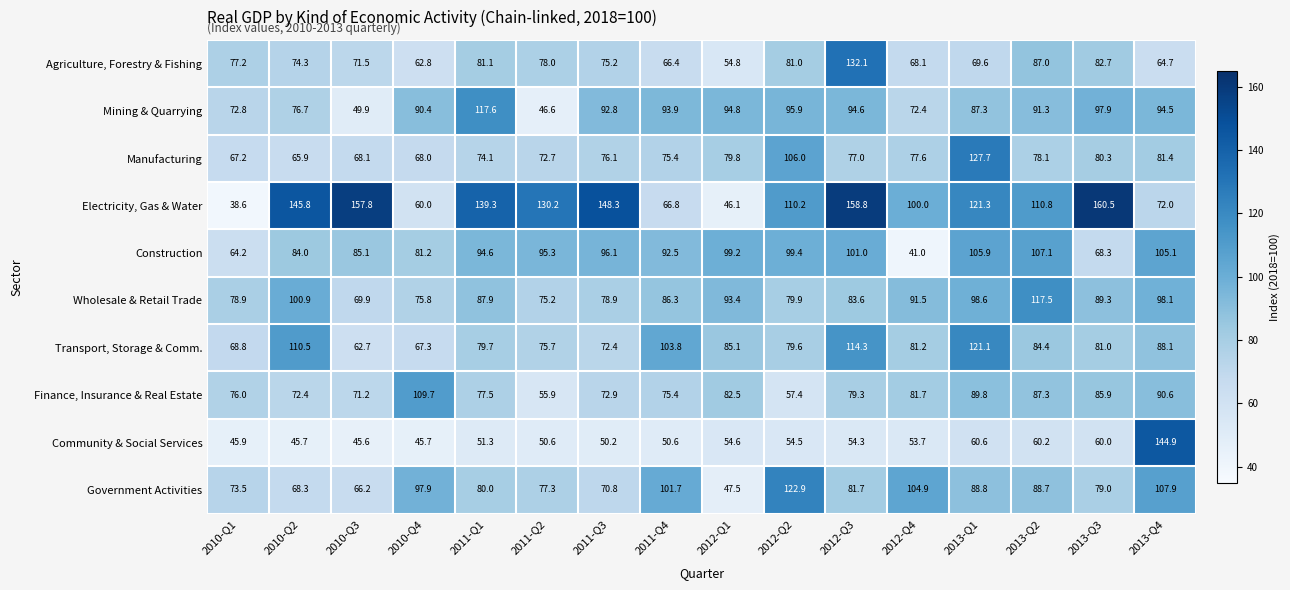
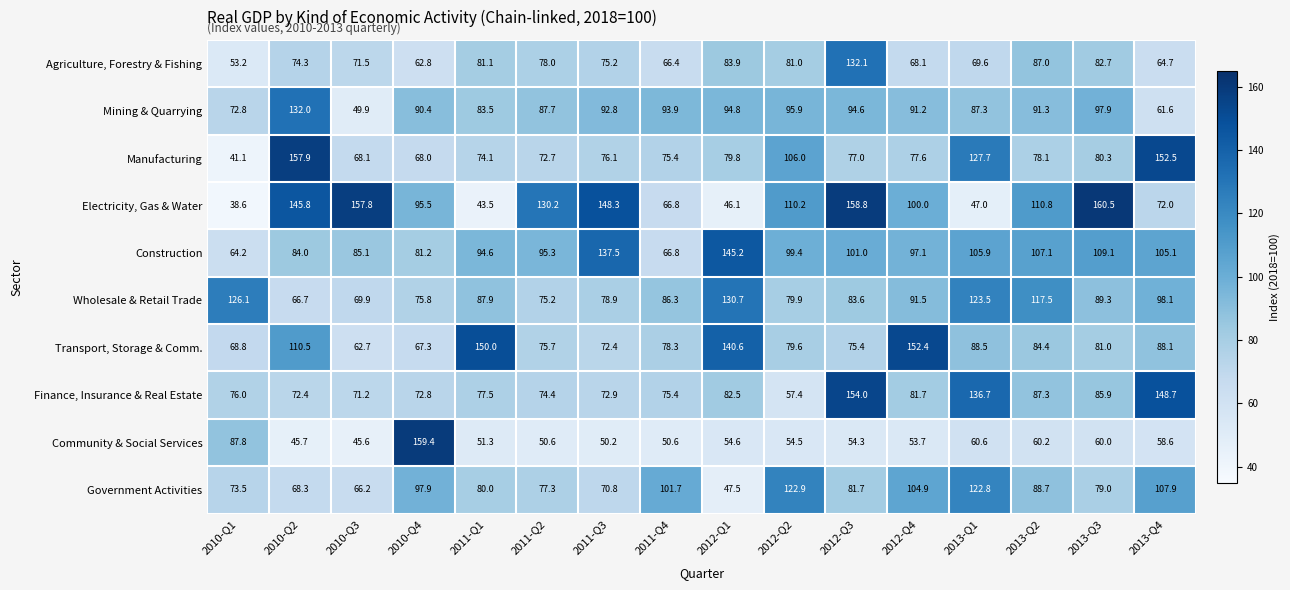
Agriculture, Forestry & Fishing, 2010-Q1: 77.2 -> 53.2
Agriculture, Forestry & Fishing, 2012-Q1: 54.8 -> 83.9
Mining & Quarrying, 2010-Q2: 76.7 -> 132.0
Mining & Quarrying, 2011-Q1: 117.6 -> 83.5
Mining & Quarrying, 2011-Q2: 46.6 -> 87.7
Mining & Quarrying, 2012-Q4: 72.4 -> 91.2
Mining & Quarrying, 2013-Q4: 94.5 -> 61.6
Manufacturing, 2010-Q1: 67.2 -> 41.1
Manufacturing, 2010-Q2: 65.9 -> 157.9
Manufacturing, 2013-Q4: 81.4 -> 152.5
Electricity, Gas & Water, 2010-Q4: 60.0 -> 95.5
Electricity, Gas & Water, 2011-Q1: 139.3 -> 43.5
Electricity, Gas & Water, 2013-Q1: 121.3 -> 47.0
Construction, 2011-Q3: 96.1 -> 137.5
Construction, 2011-Q4: 92.5 -> 66.8
Construction, 2012-Q1: 99.2 -> 145.2
Construction, 2012-Q4: 41.0 -> 97.1
Construction, 2013-Q3: 68.3 -> 109.1
Wholesale & Retail Trade, 2010-Q1: 78.9 -> 126.1
Wholesale & Retail Trade, 2010-Q2: 100.9 -> 66.7
Wholesale & Retail Trade, 2012-Q1: 93.4 -> 130.7
Wholesale & Retail Trade, 2013-Q1: 98.6 -> 123.5
Transport, Storage & Comm., 2011-Q1: 79.7 -> 150.0
Transport, Storage & Comm., 2011-Q4: 103.8 -> 78.3
Transport, Storage & Comm., 2012-Q1: 85.1 -> 140.6
Transport, Storage & Comm., 2012-Q3: 114.3 -> 75.4
Transport, Storage & Comm., 2012-Q4: 81.2 -> 152.4
Transport, Storage & Comm., 2013-Q1: 121.1 -> 88.5
Finance, Insurance & Real Estate, 2010-Q4: 109.7 -> 72.8
Finance, Insurance & Real Estate, 2011-Q2: 55.9 -> 74.4
Finance, Insurance & Real Estate, 2012-Q3: 79.3 -> 154.0
Finance, Insurance & Real Estate, 2013-Q1: 89.8 -> 136.7
Finance, Insurance & Real Estate, 2013-Q4: 90.6 -> 148.7
Community & Social Services, 2010-Q1: 45.9 -> 87.8
Community & Social Services, 2010-Q4: 45.7 -> 159.4
Community & Social Services, 2013-Q4: 144.9 -> 58.6
Government Activities, 2013-Q1: 88.8 -> 122.8
